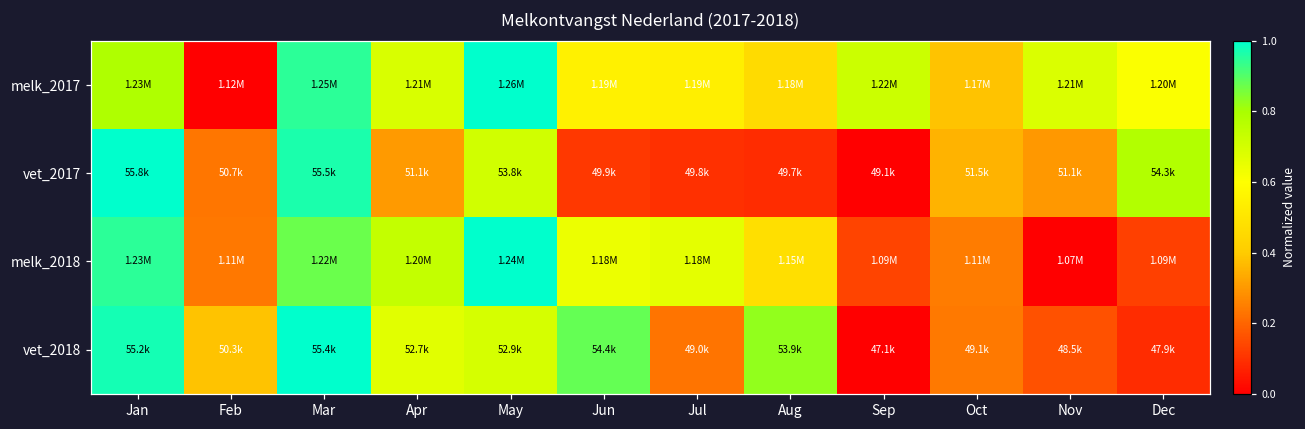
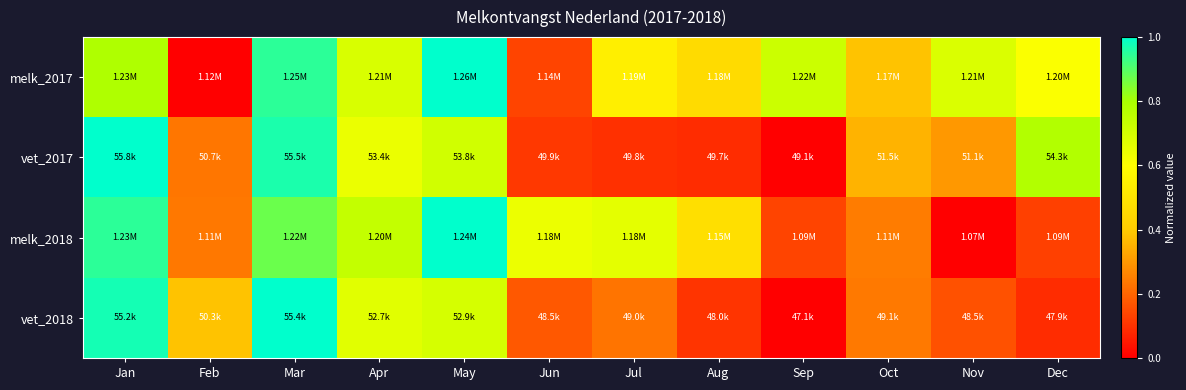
melk_2017, Jun: 1.19M -> 1.14M
vet_2017, Apr: 51.1k -> 53.4k
vet_2018, Jun: 54.4k -> 48.5k
vet_2018, Aug: 53.9k -> 48.0k
